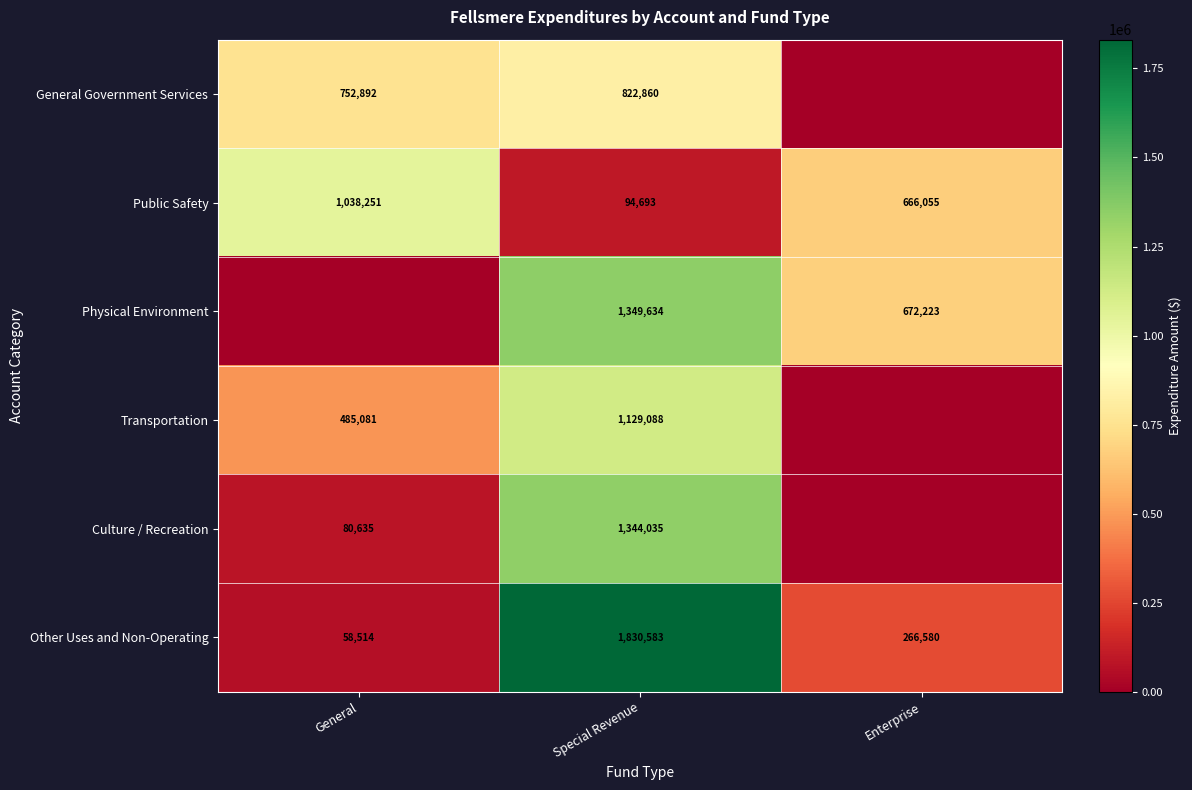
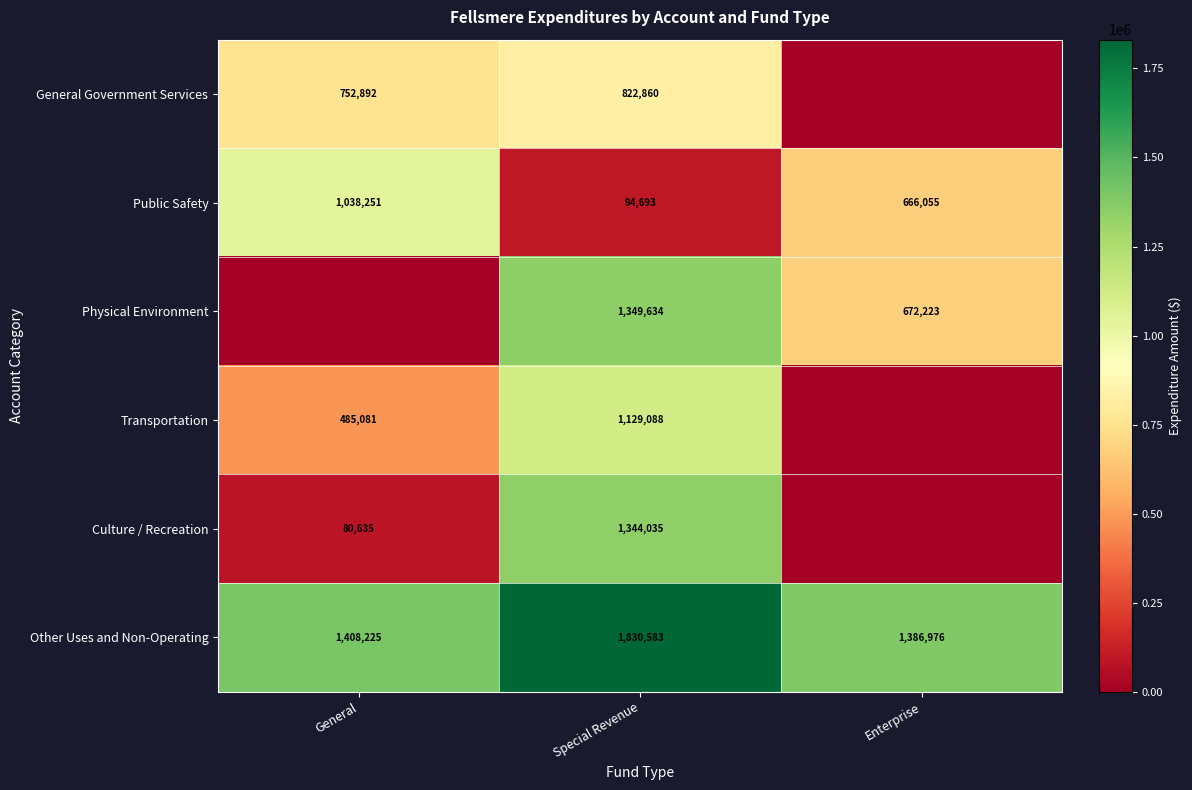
Other Uses and Non-Operating, General: 58,514 -> 1,408,225
Other Uses and Non-Operating, Enterprise: 266,580 -> 1,386,976
